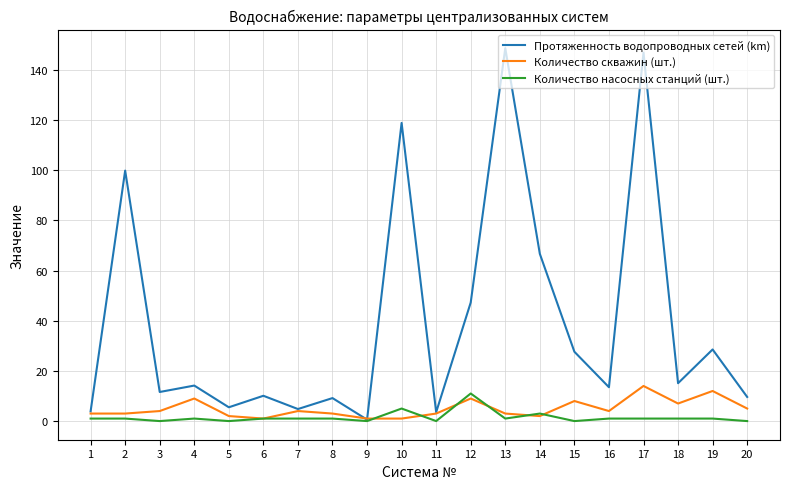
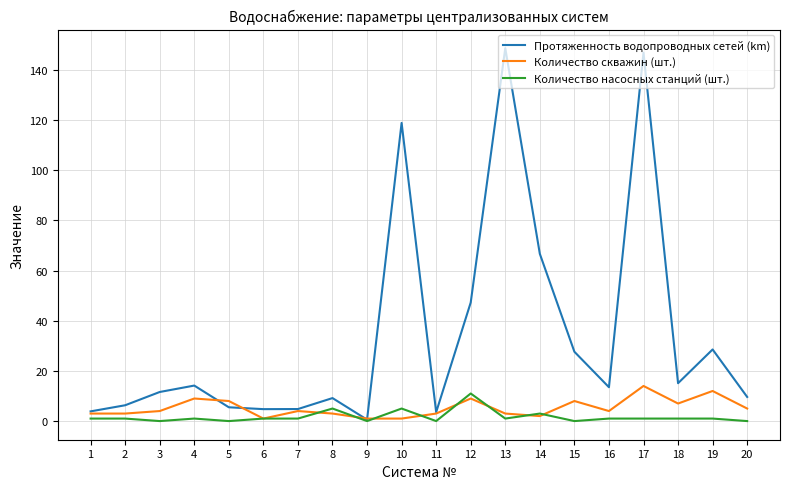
Протяженность водопроводных сетей (km), 2: 100 -> 6
Количество скважин (шт.), 5: 2 -> 8
Протяженность водопроводных сетей (km), 6: 10 -> 5
Количество насосных станций (шт.), 8: 1 -> 5
